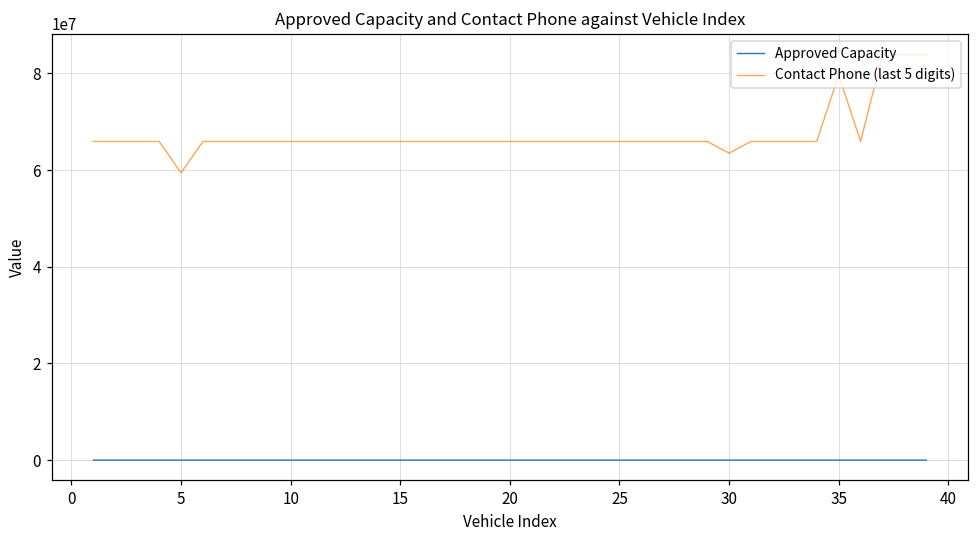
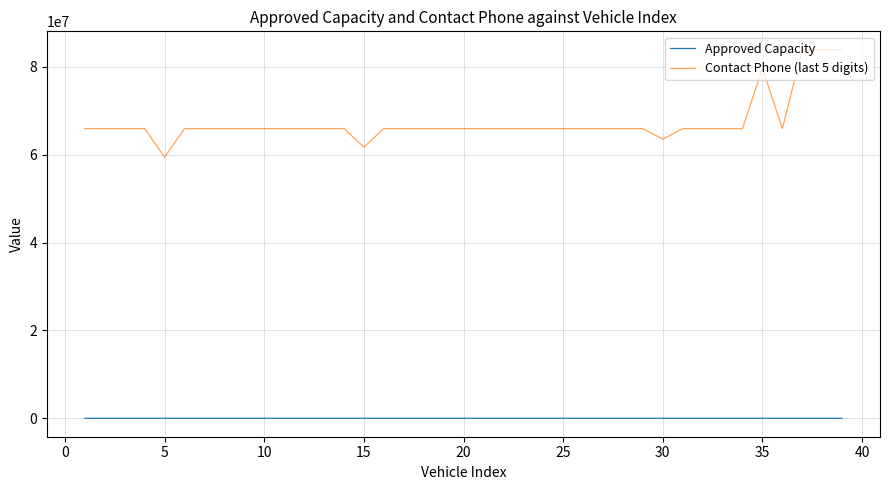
Contact Phone (last 5 digits), 15: 66000000 -> 62000000
